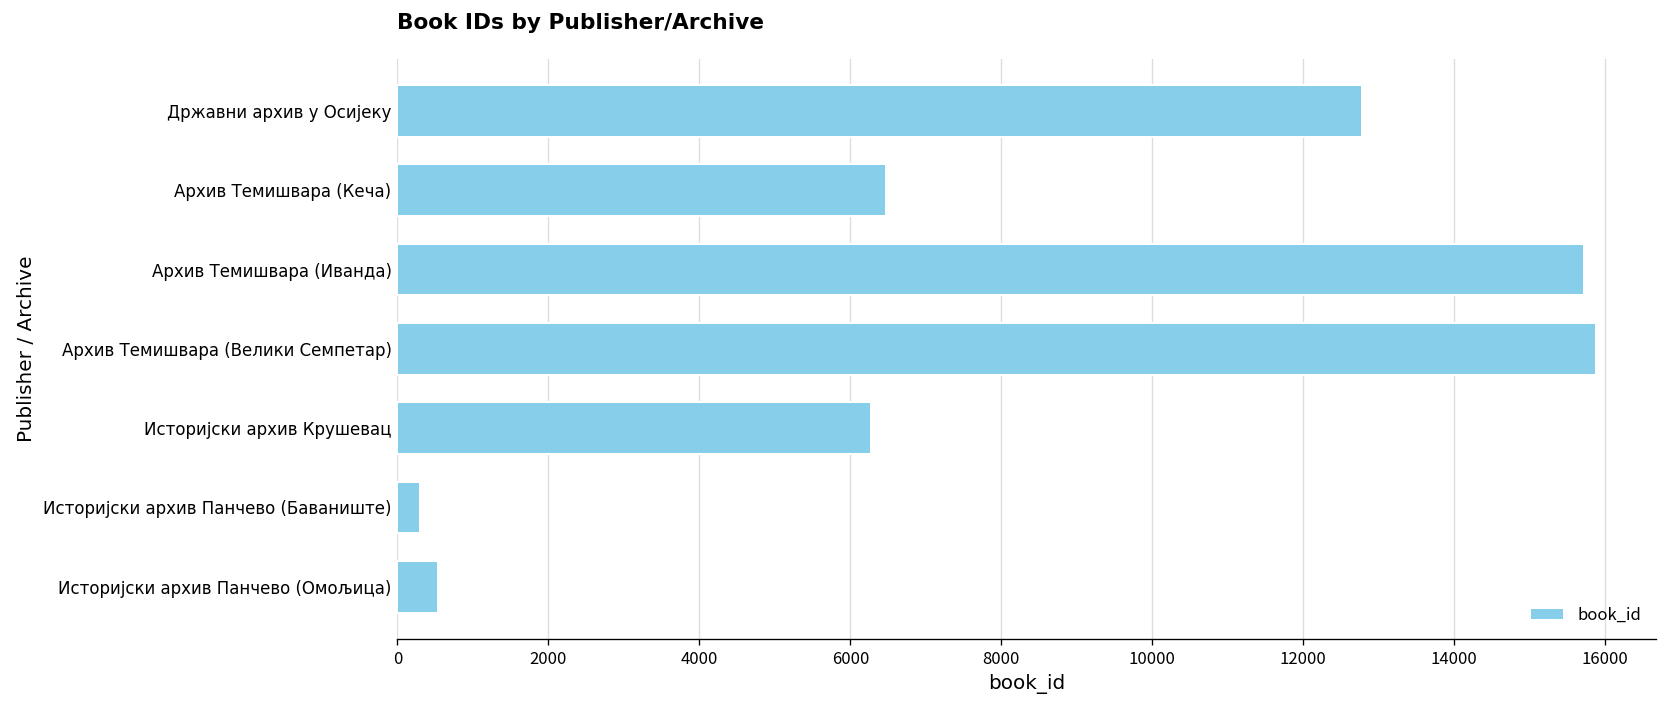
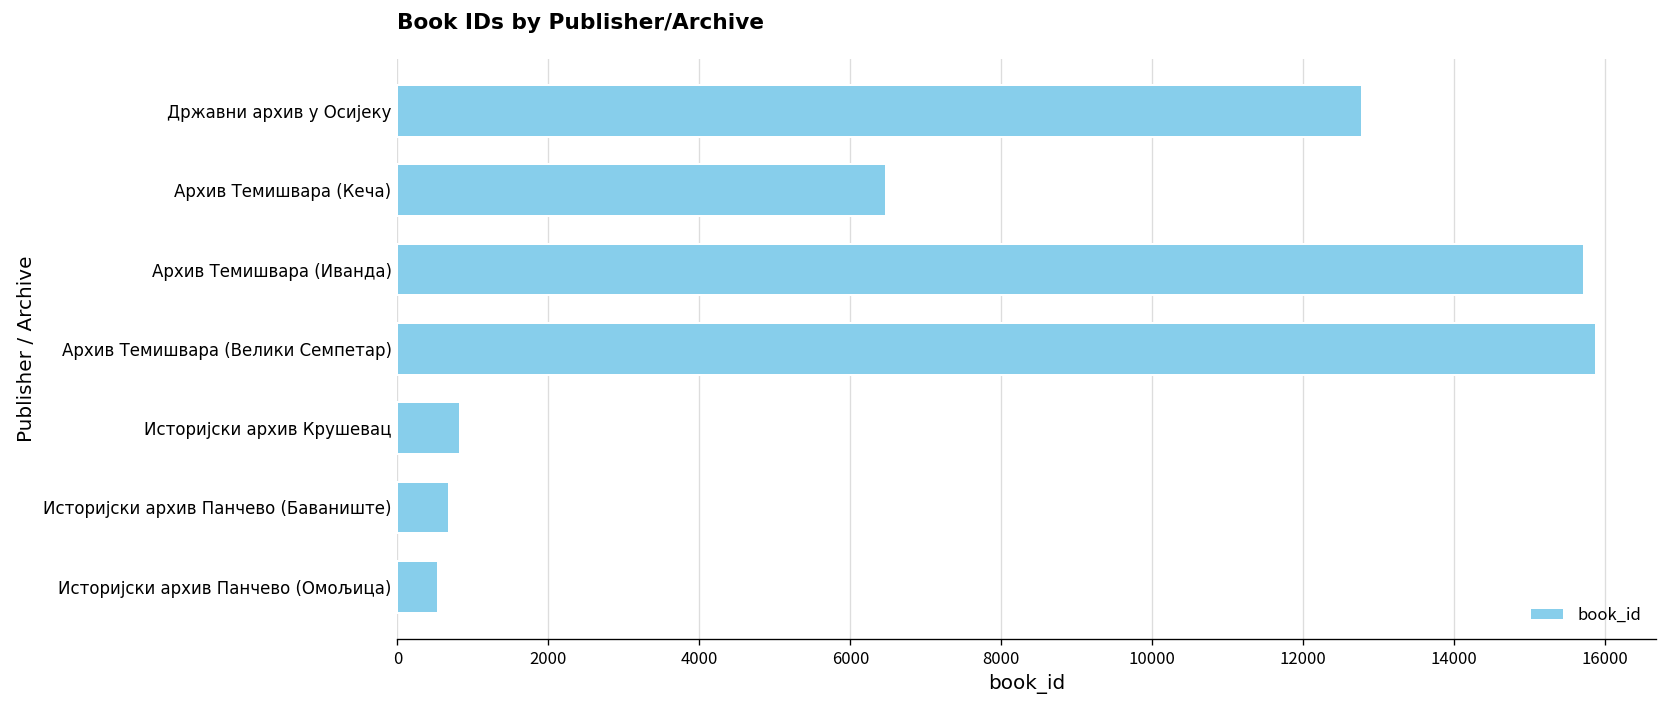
Историјски архив Крушевац: 6300 -> 800
Историјски архив Панчево (Баваниште): 300 -> 700
